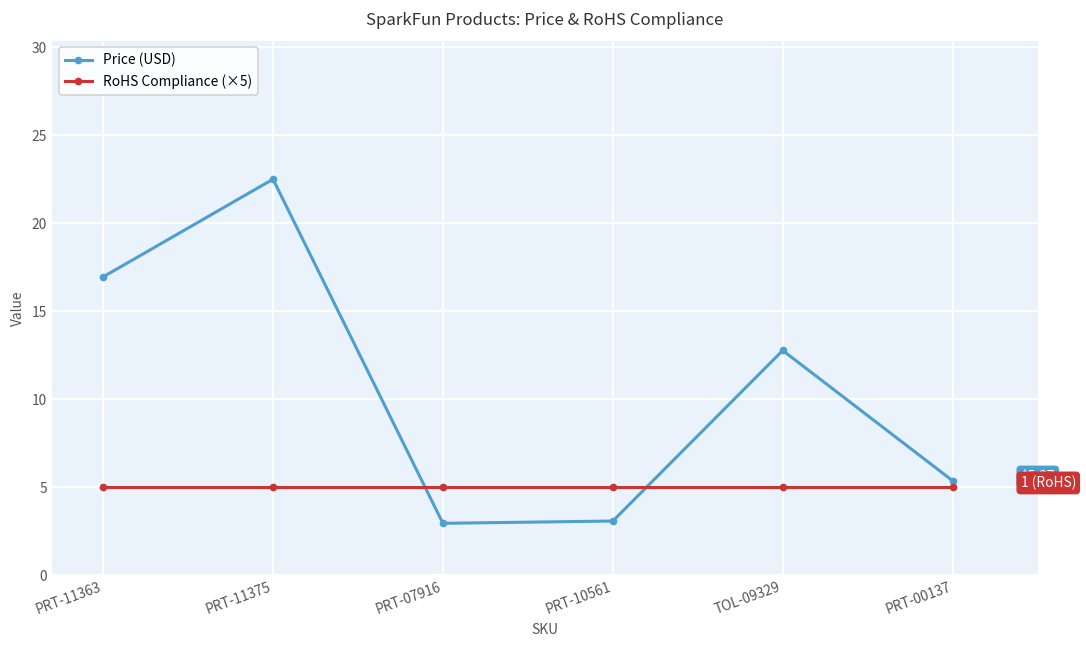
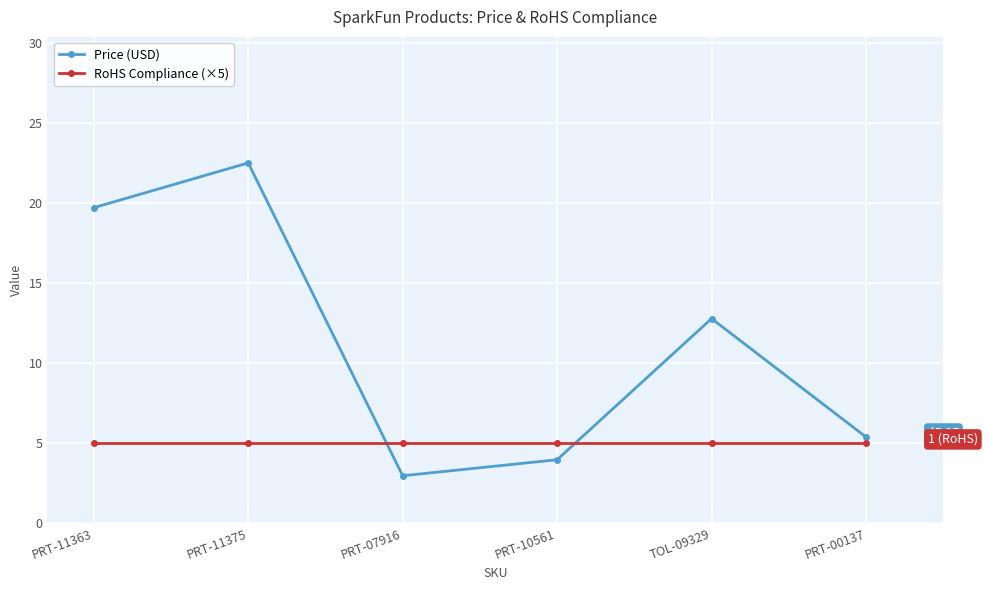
Price (USD), PRT-11363: 17.0 -> 19.7
Price (USD), PRT-10561: 3.1 -> 4.0
